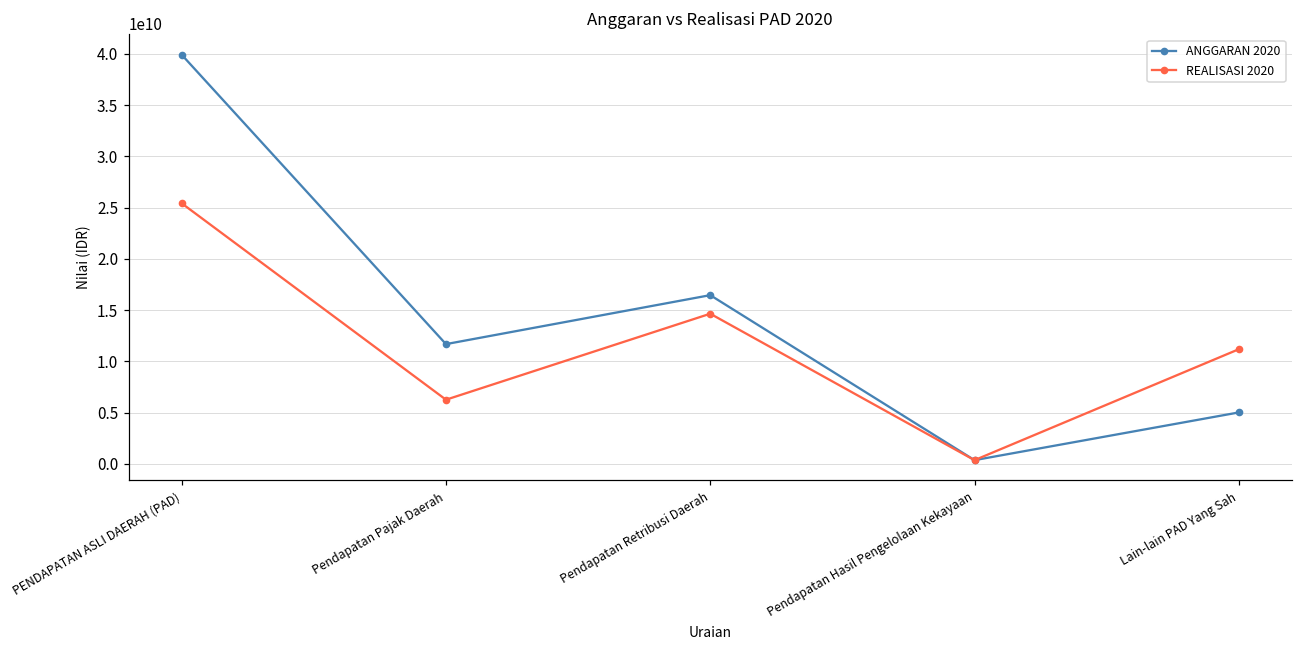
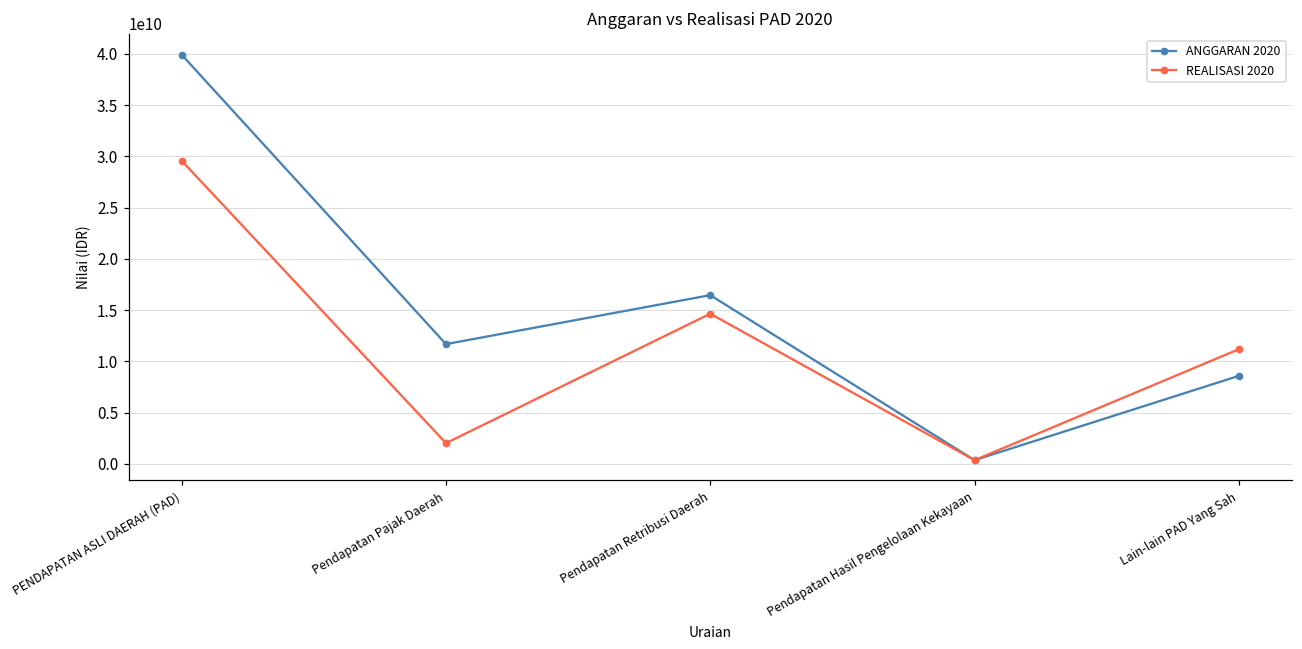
REALISASI 2020, PENDAPATAN ASLI DAERAH (PAD): 25000000000 -> 30000000000
REALISASI 2020, Pendapatan Pajak Daerah: 6000000000 -> 2000000000
ANGGARAN 2020, Lain-lain PAD Yang Sah: 5000000000 -> 9000000000
